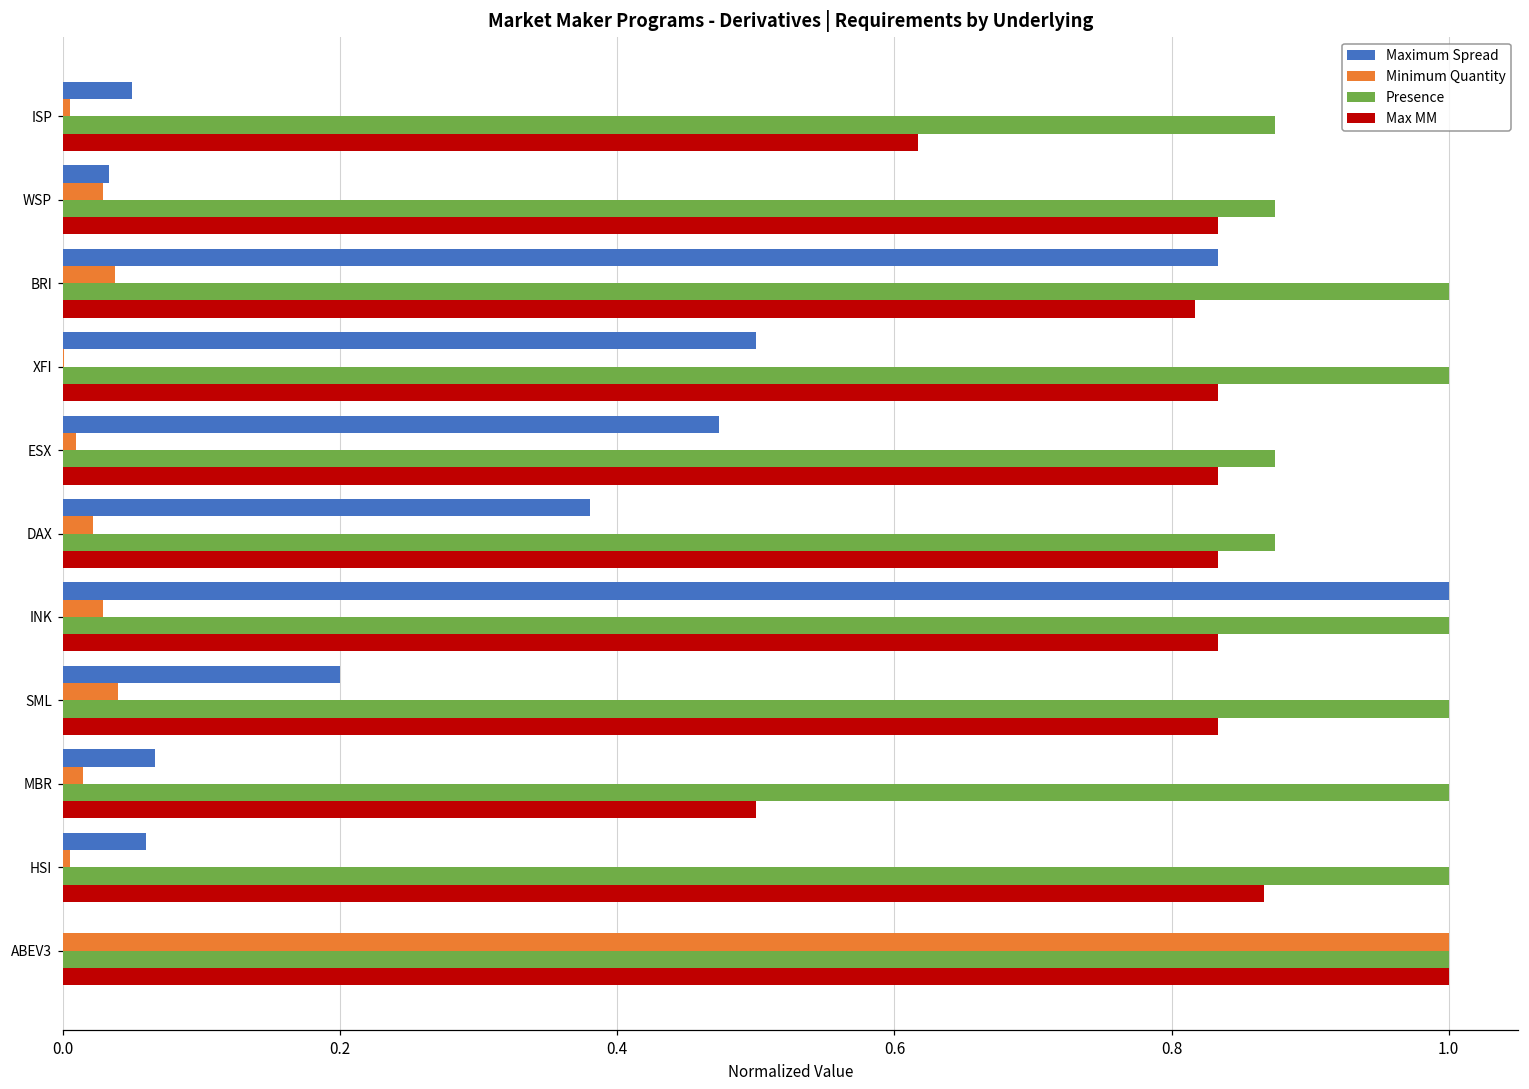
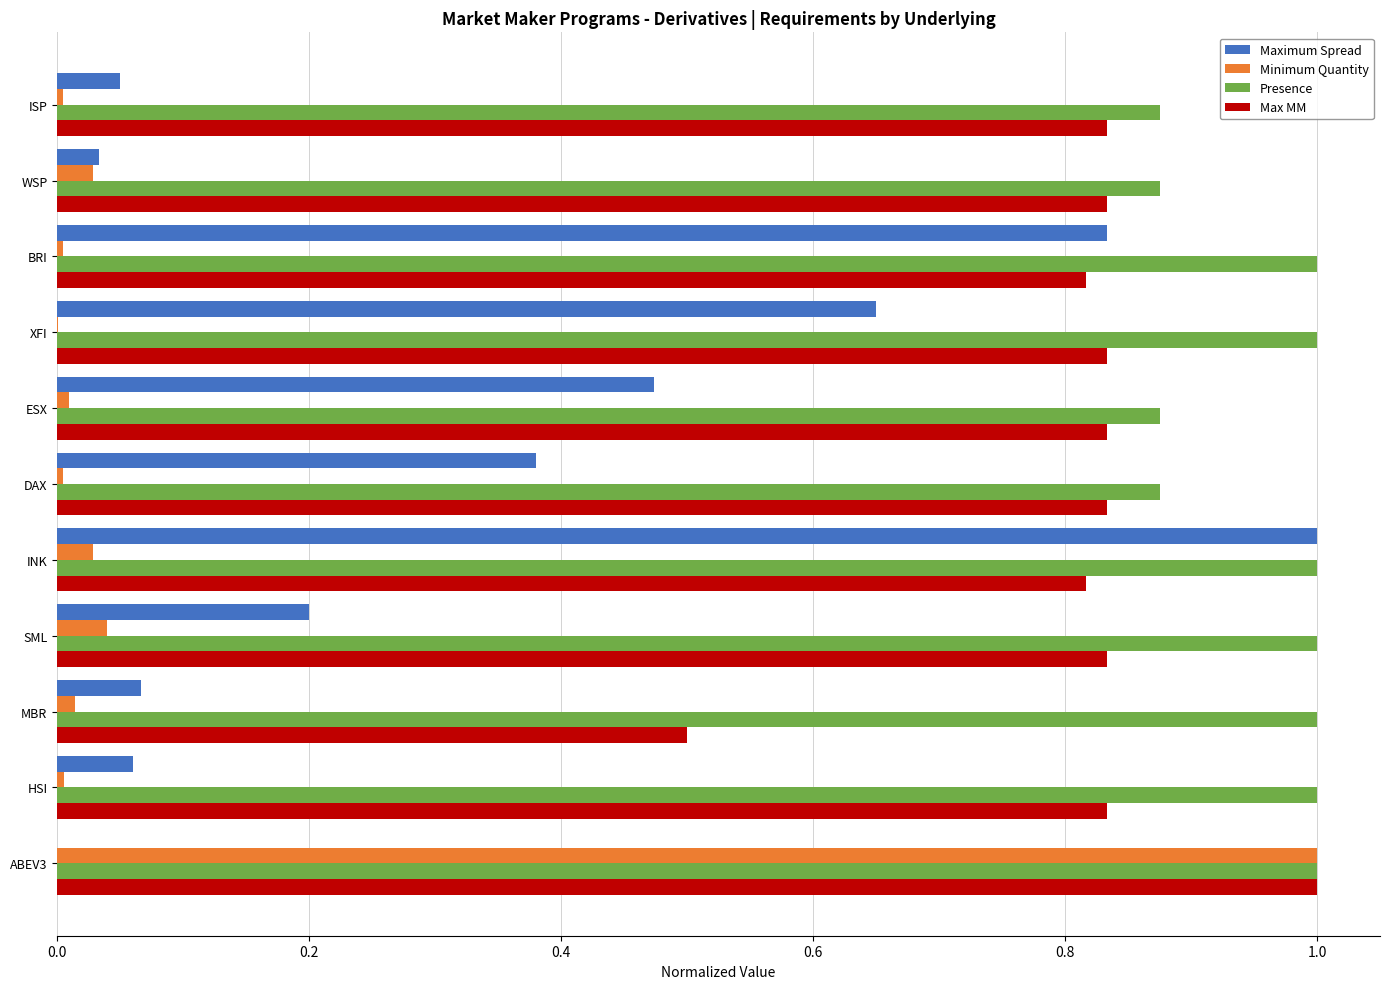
Max MM, ISP: 0.617 -> 0.833
Minimum Quantity, BRI: 0.038 -> 0.005
Maximum Spread, XFI: 0.500 -> 0.650
Minimum Quantity, DAX: 0.022 -> 0.005
Max MM, INK: 0.833 -> 0.817
Max MM, HSI: 0.867 -> 0.833
